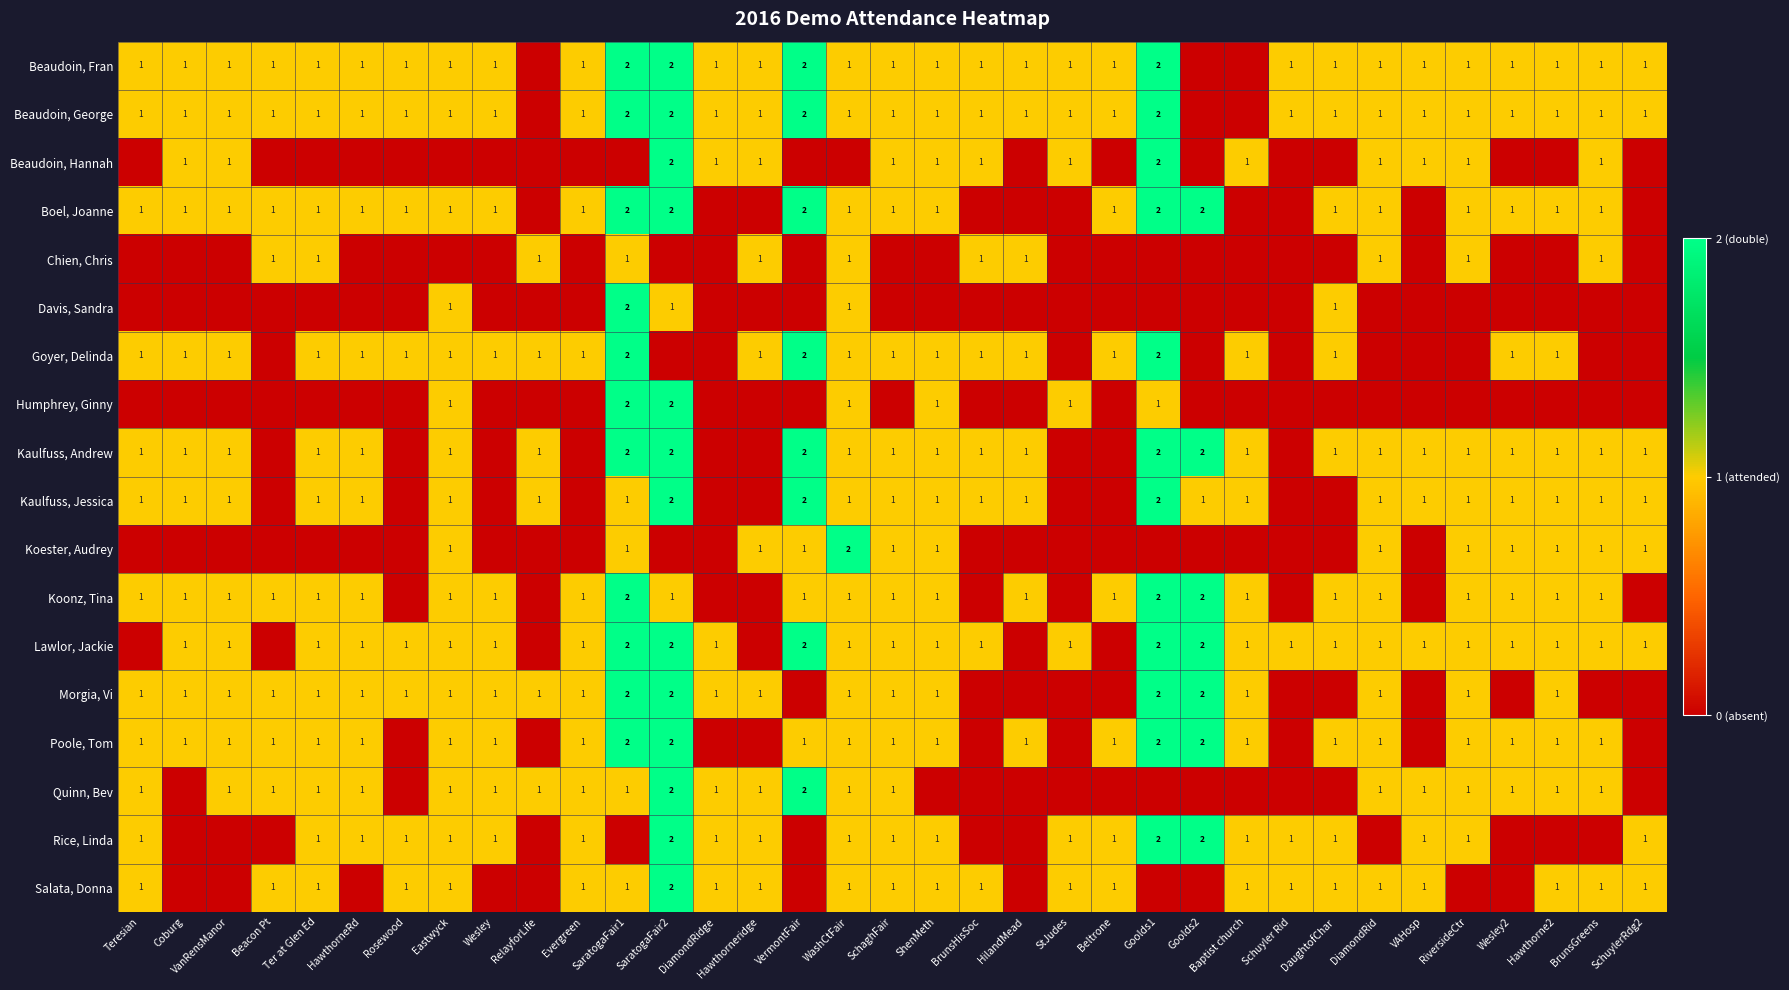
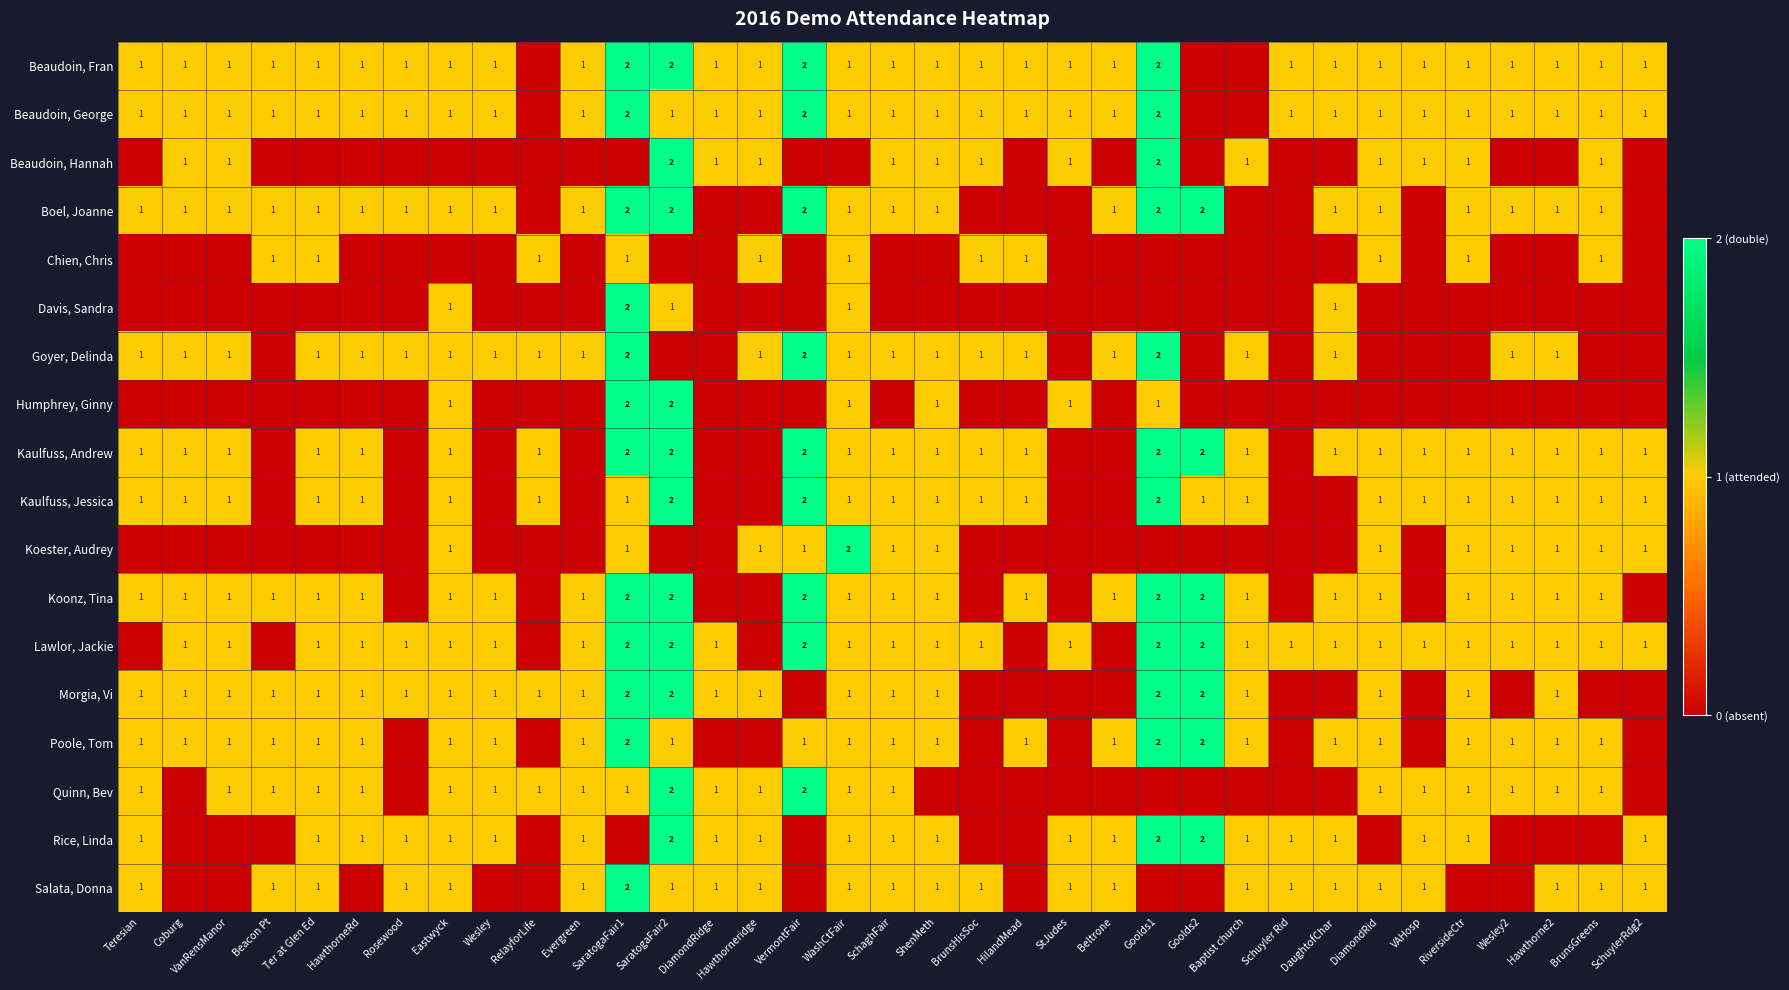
Beaudoin, George, SaratogaFair2: 2 -> 1
Koonz, Tina, SaratogaFair2: 1 -> 2
Koonz, Tina, VermontFair: 1 -> 2
Poole, Tom, SaratogaFair2: 2 -> 1
Salata, Donna, SaratogaFair1: 1 -> 2
Salata, Donna, SaratogaFair2: 2 -> 1
